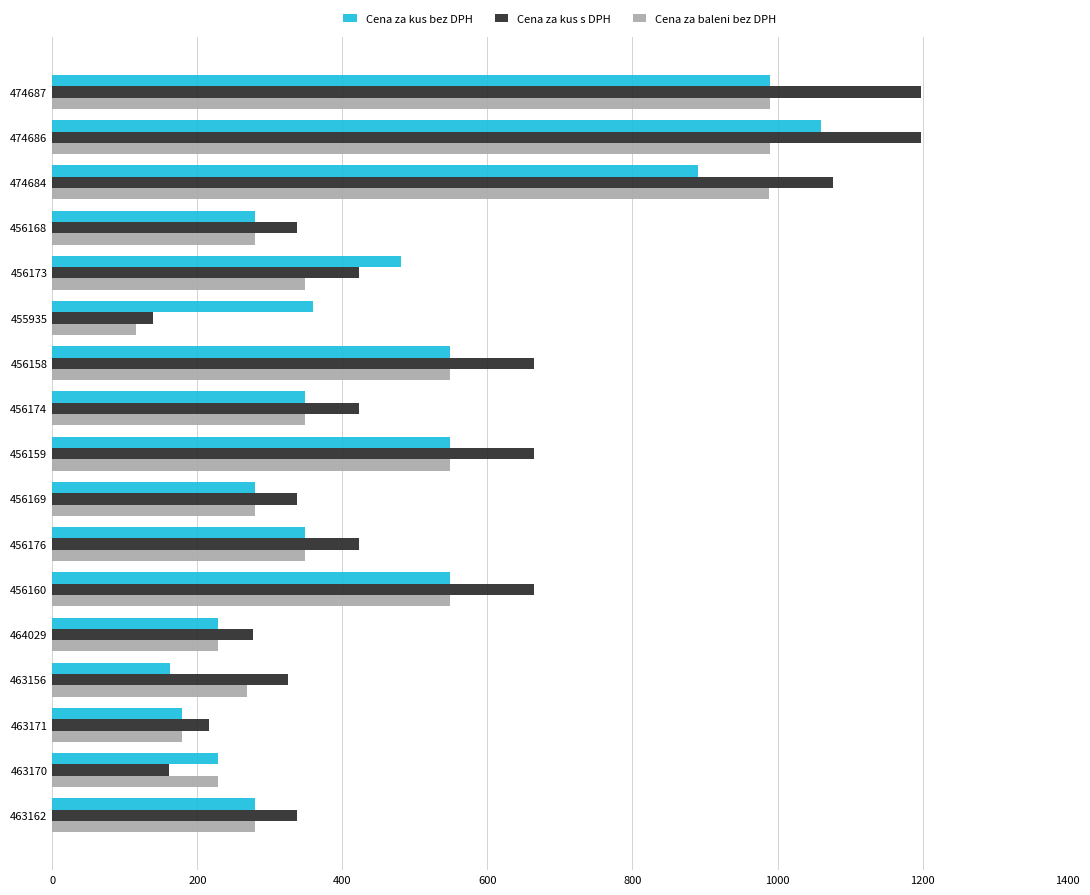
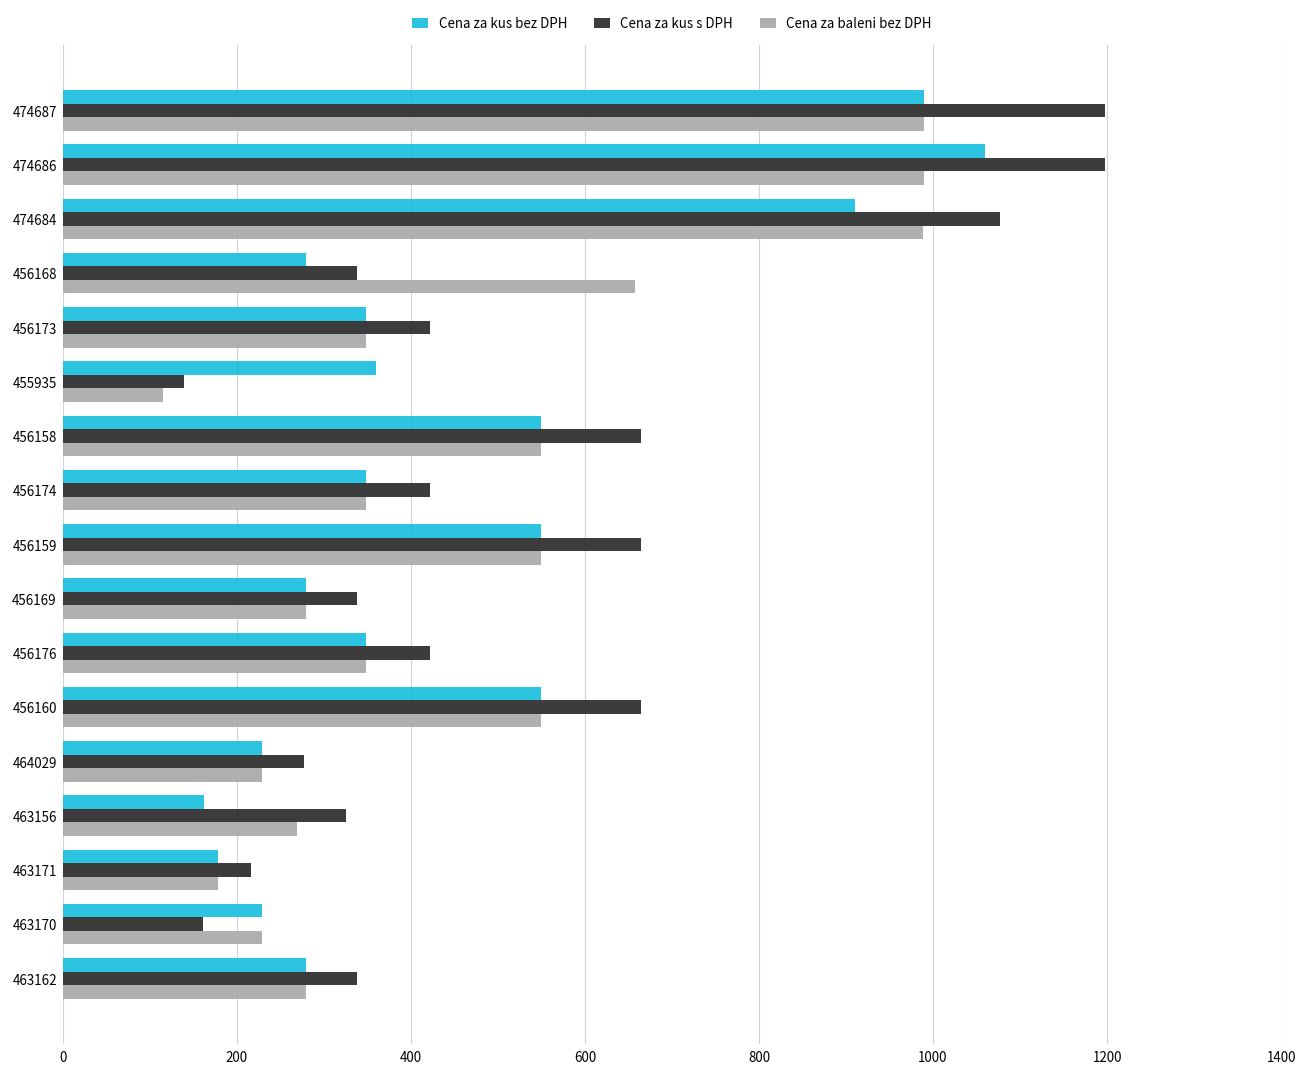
Cena za kus bez DPH, 474684: 890 -> 910
Cena za baleni bez DPH, 456168: 280 -> 660
Cena za kus bez DPH, 456173: 480 -> 350
